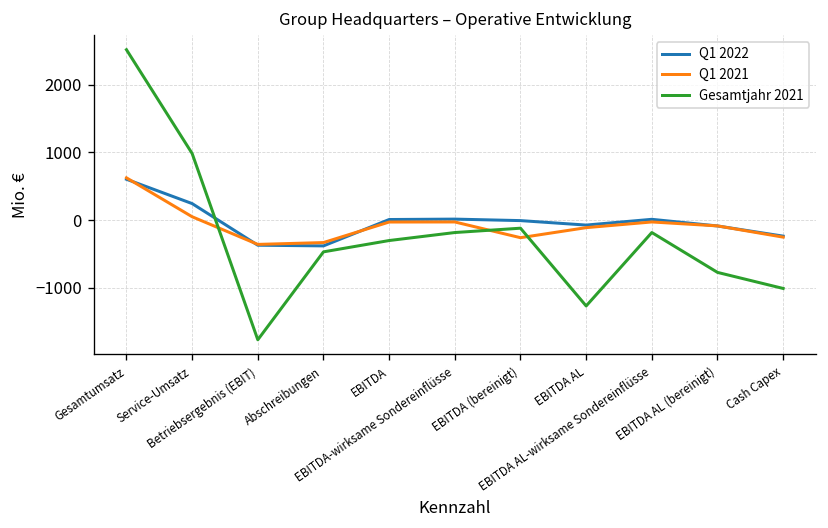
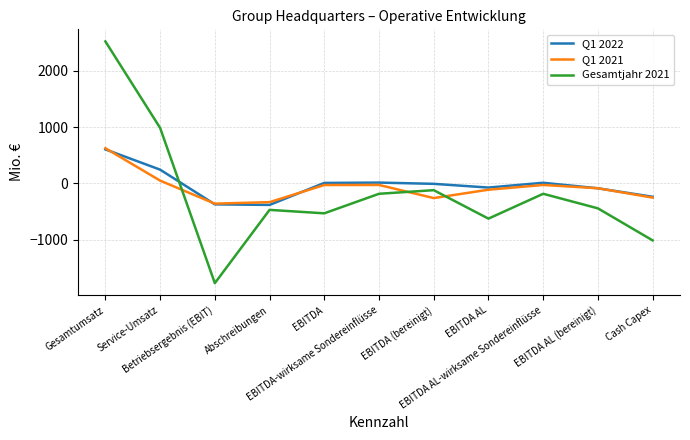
Gesamtjahr 2021, EBITDA: -300 -> -500
Gesamtjahr 2021, EBITDA AL: -1300 -> -600
Gesamtjahr 2021, EBITDA AL (bereinigt): -800 -> -400
